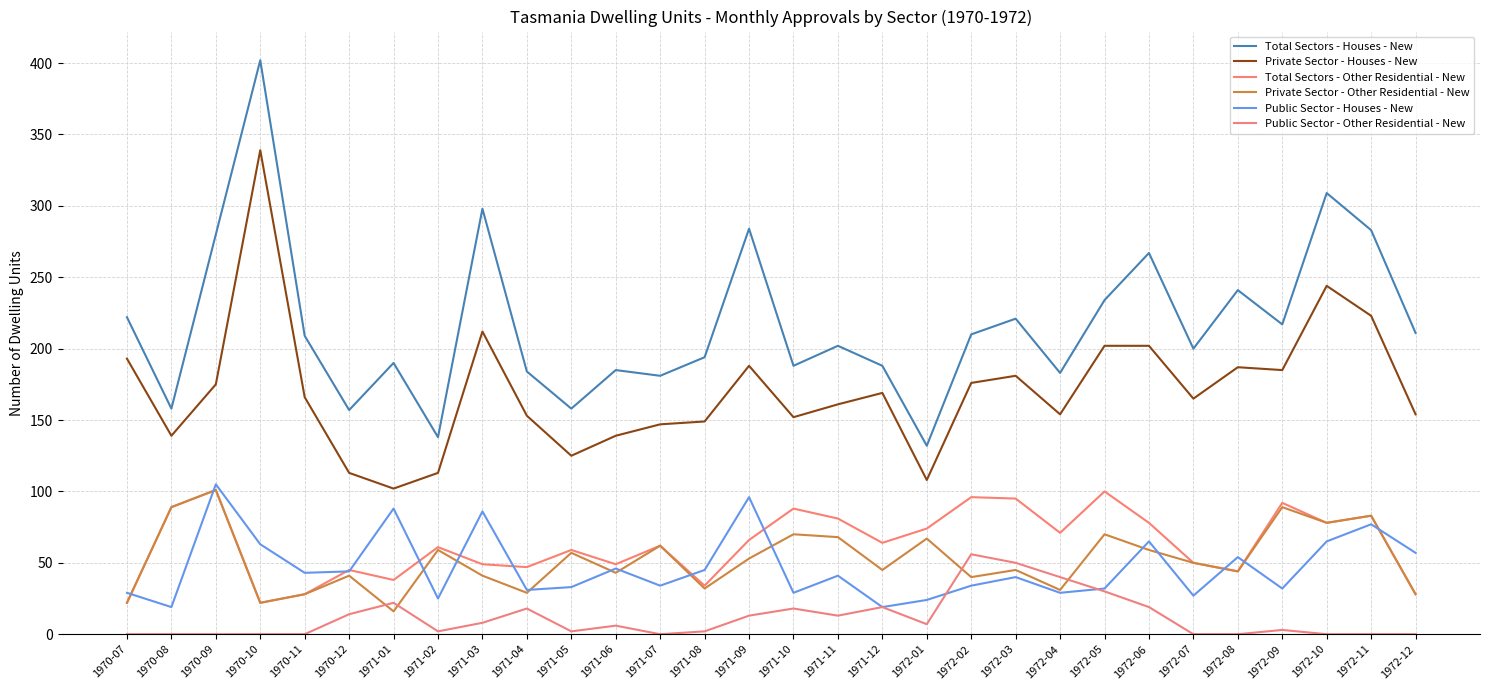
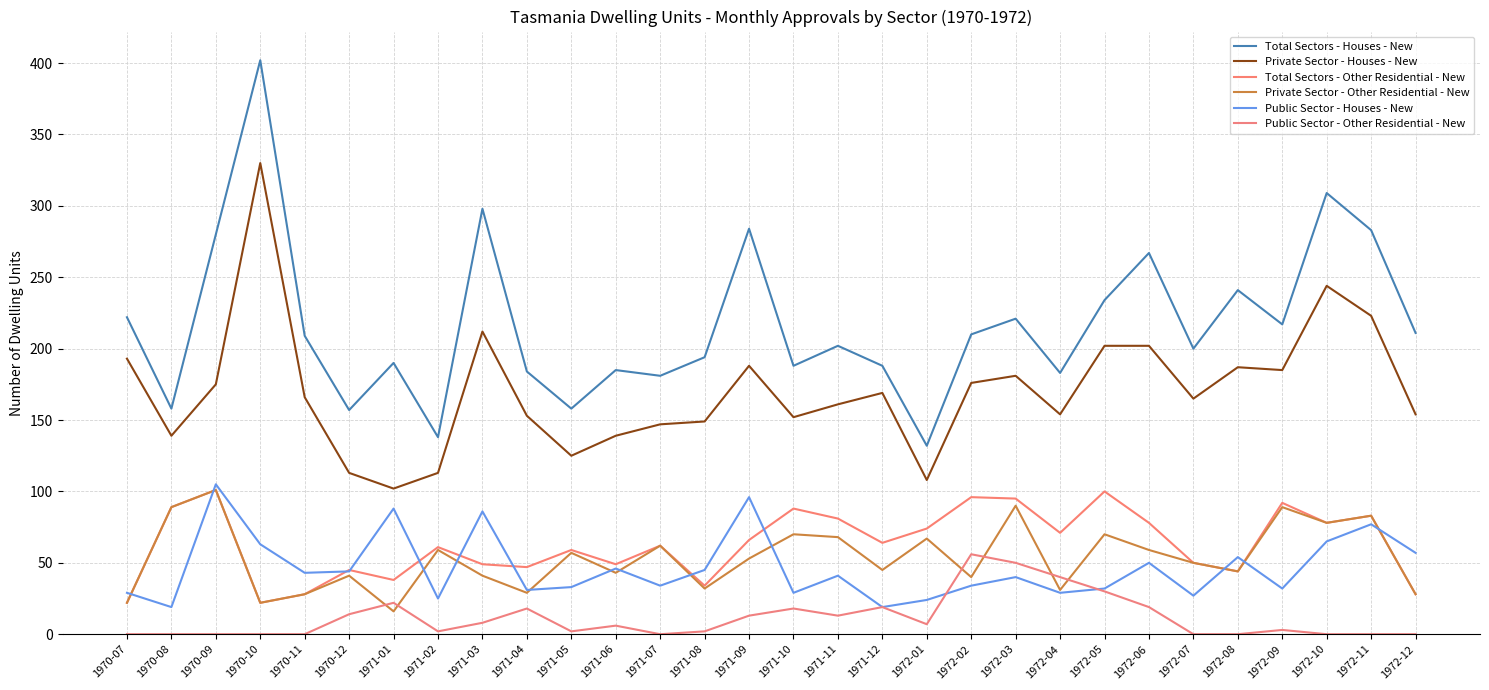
Private Sector - Houses - New, 1970-10: 339 -> 330
Private Sector - Other Residential - New, 1972-03: 45 -> 90
Public Sector - Houses - New, 1972-06: 65 -> 50
